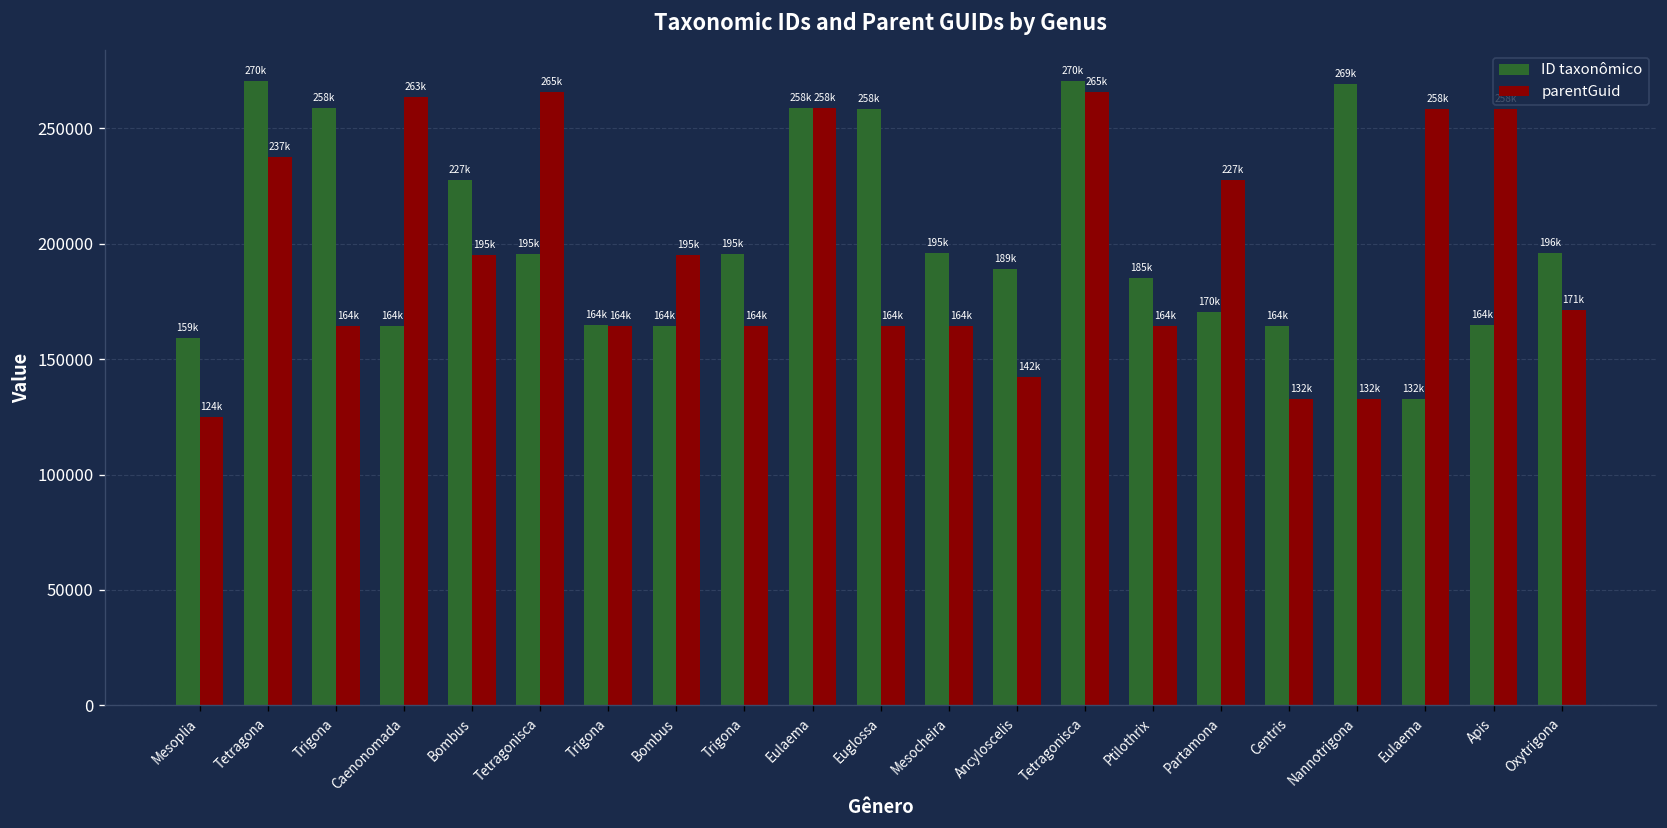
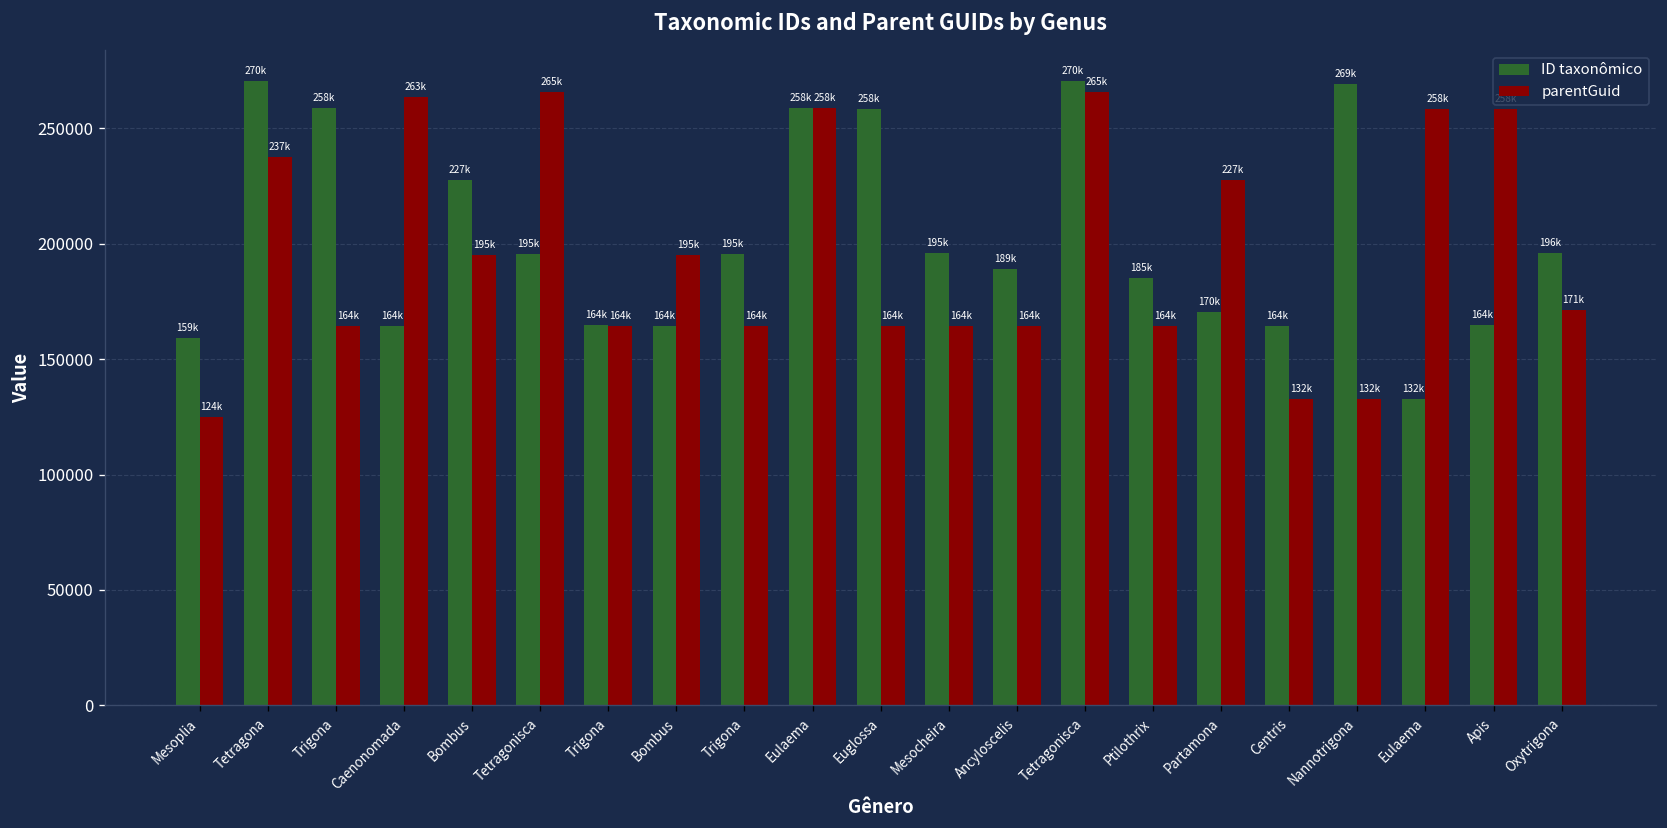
parentGuid, Ancyloscelis: 142k -> 164k
